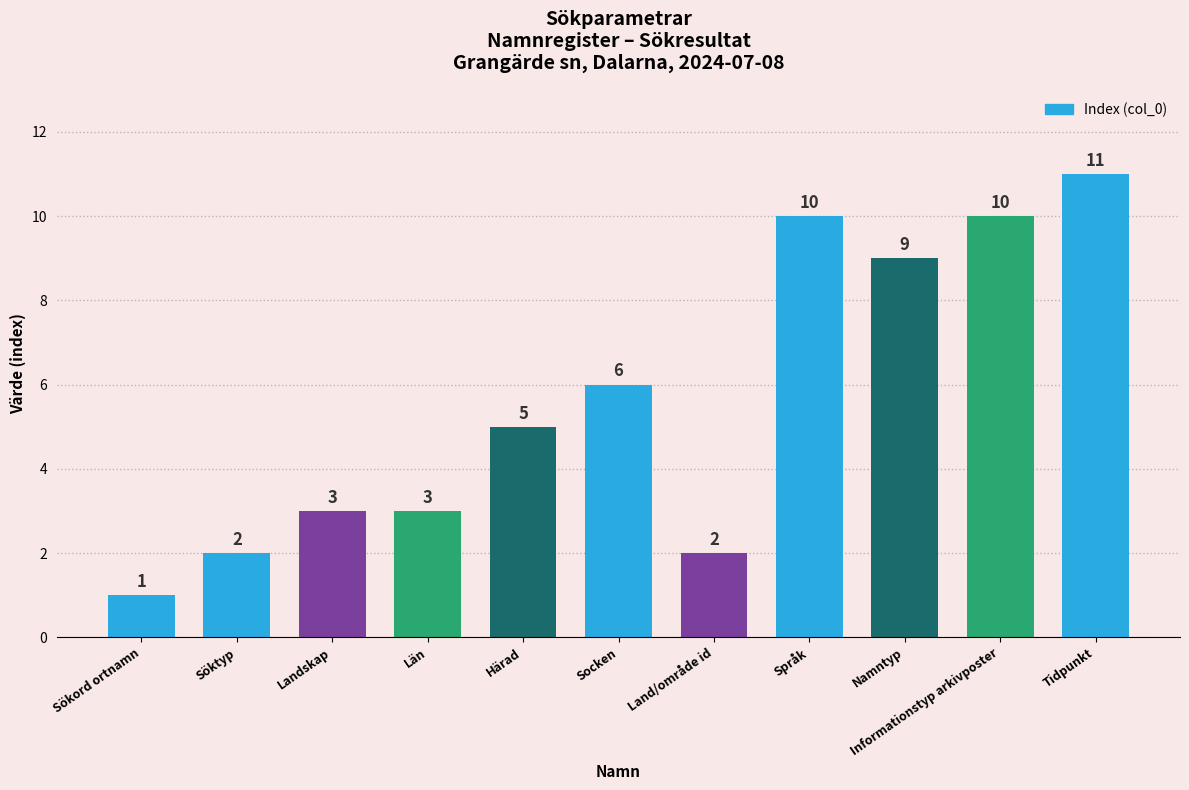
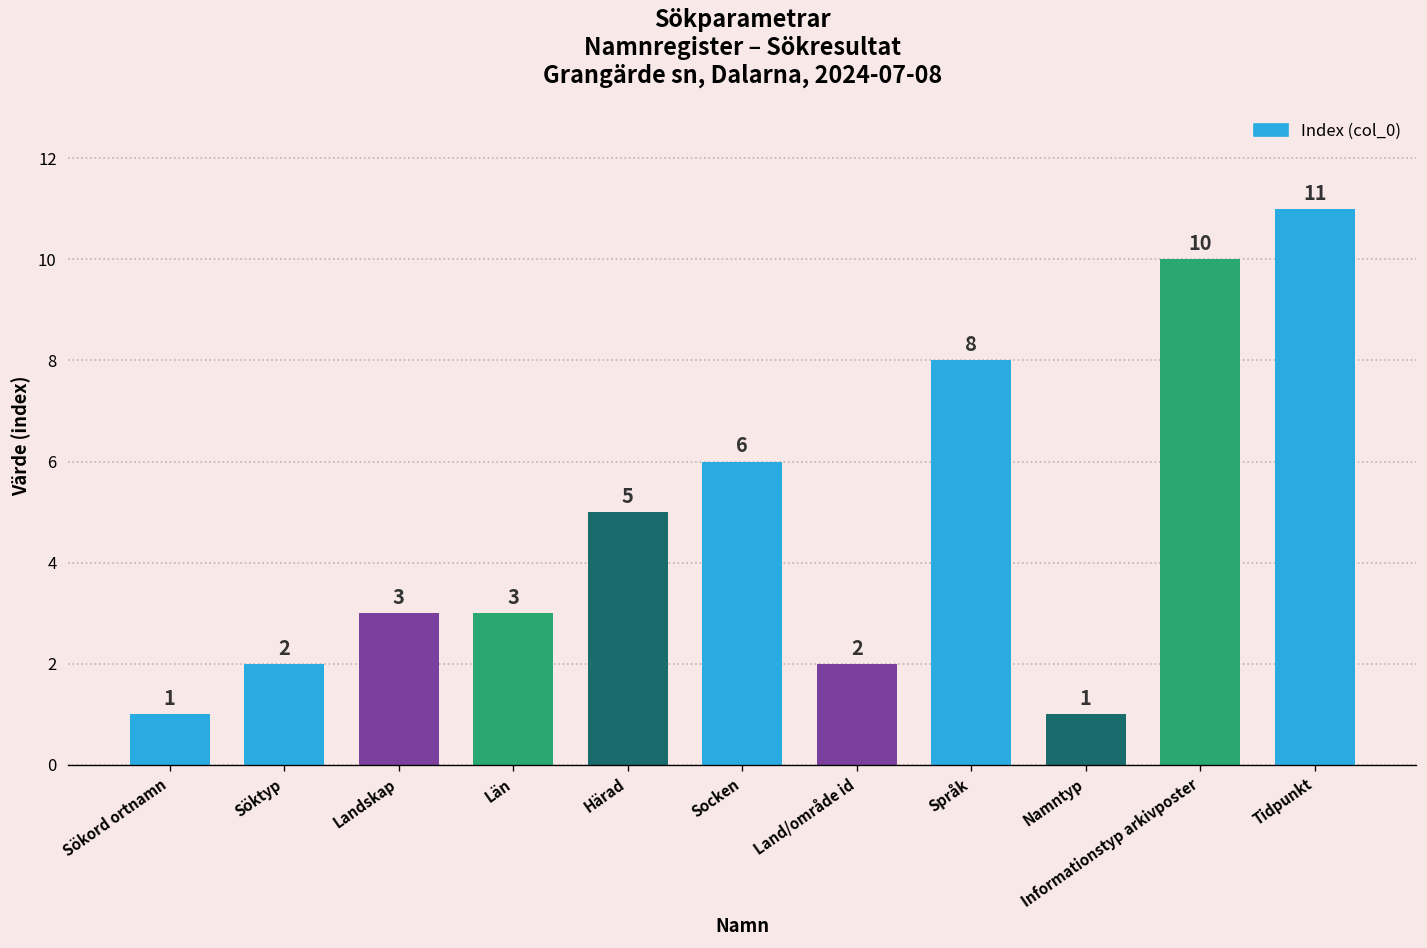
Språk: 10 -> 8
Namntyp: 9 -> 1
